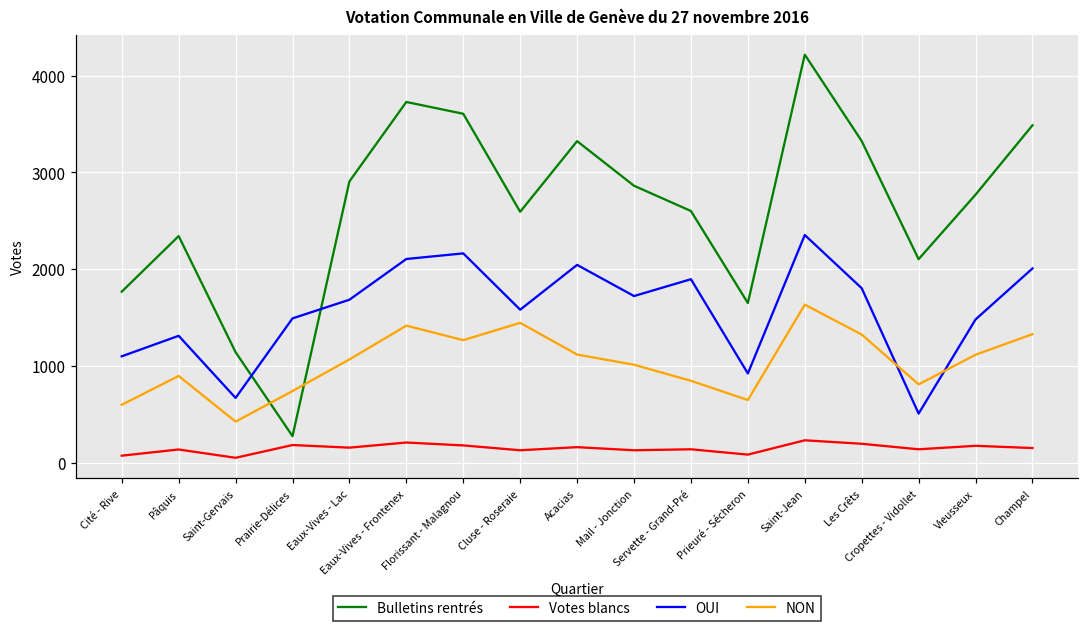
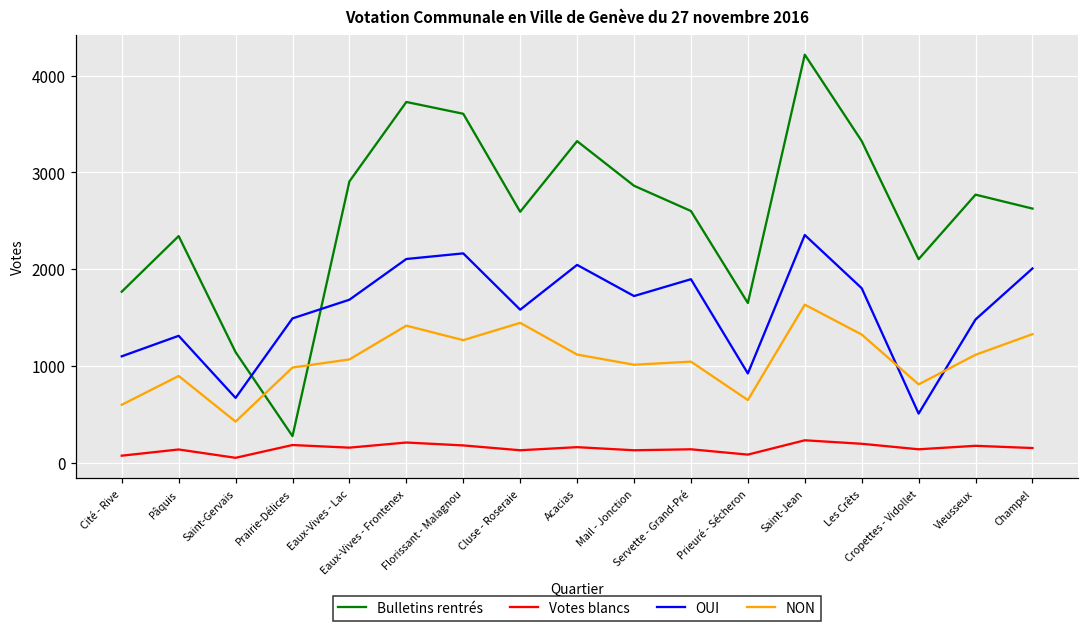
NON, Prairie-Délices: 700 -> 1000
NON, Servette - Grand-Pré: 800 -> 1000
Bulletins rentrés, Champel: 3500 -> 2600
